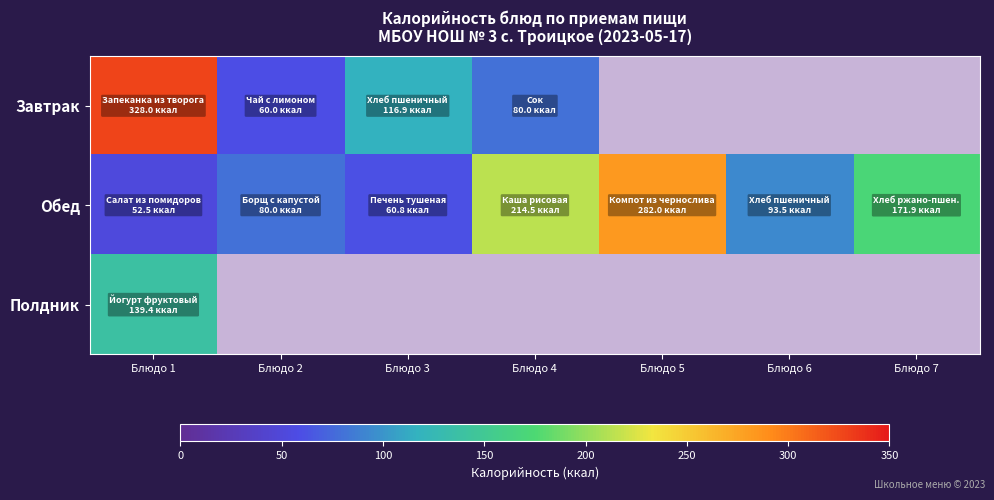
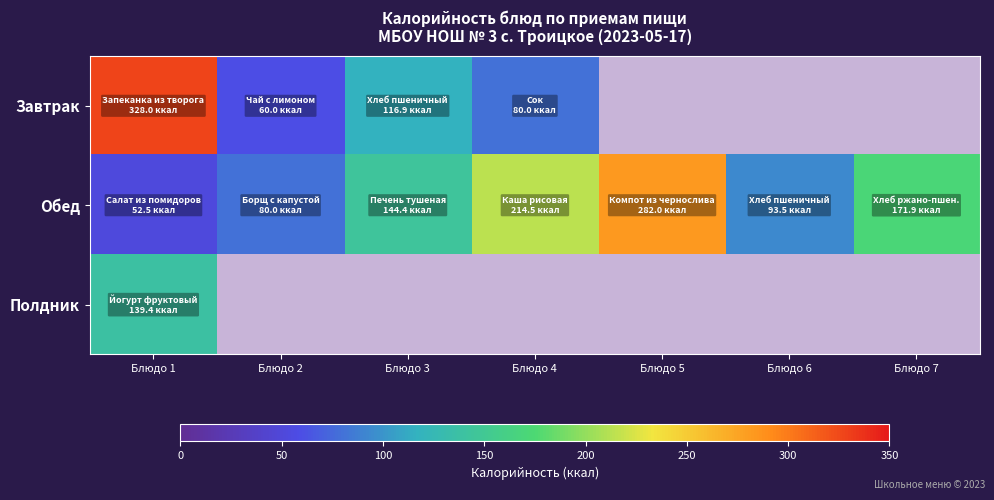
Обед, Блюдо 3: 60.8 -> 144.4
